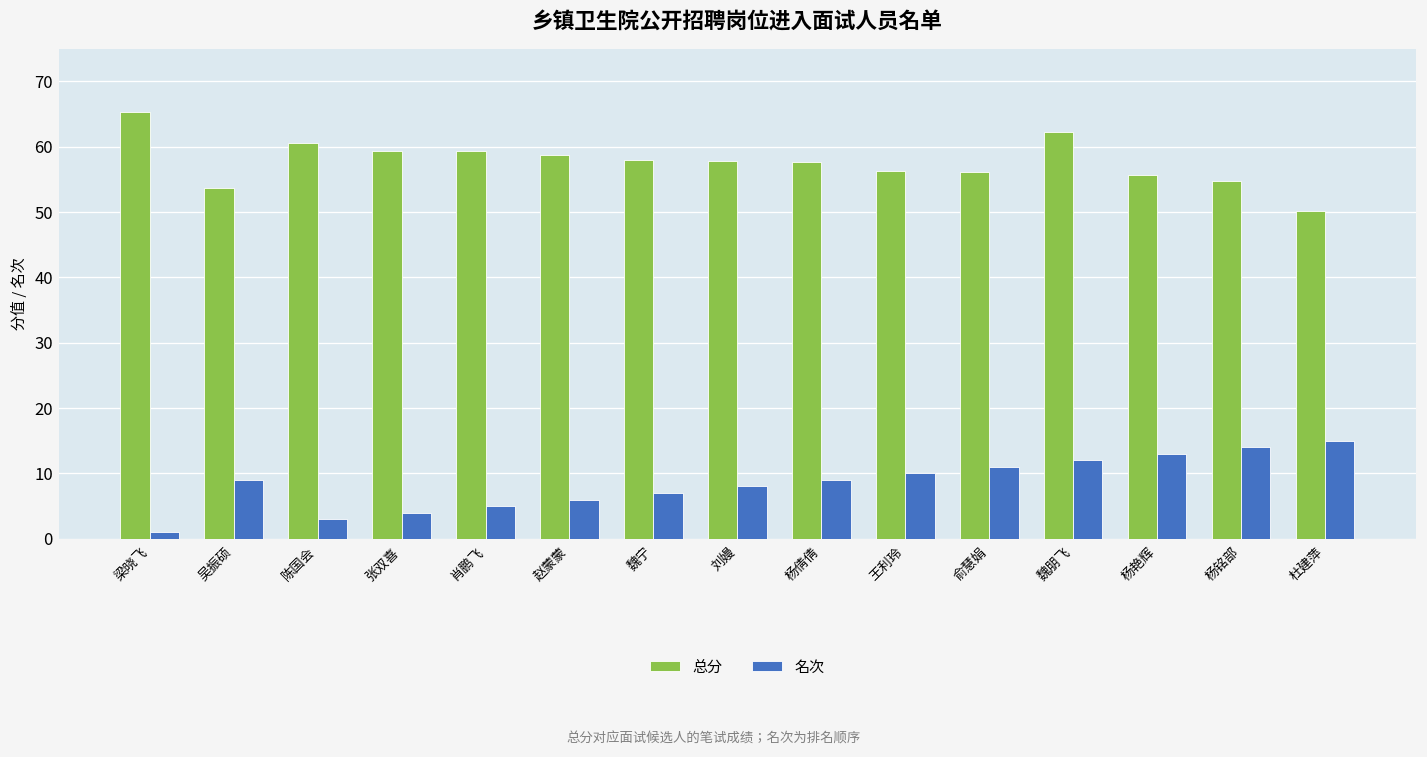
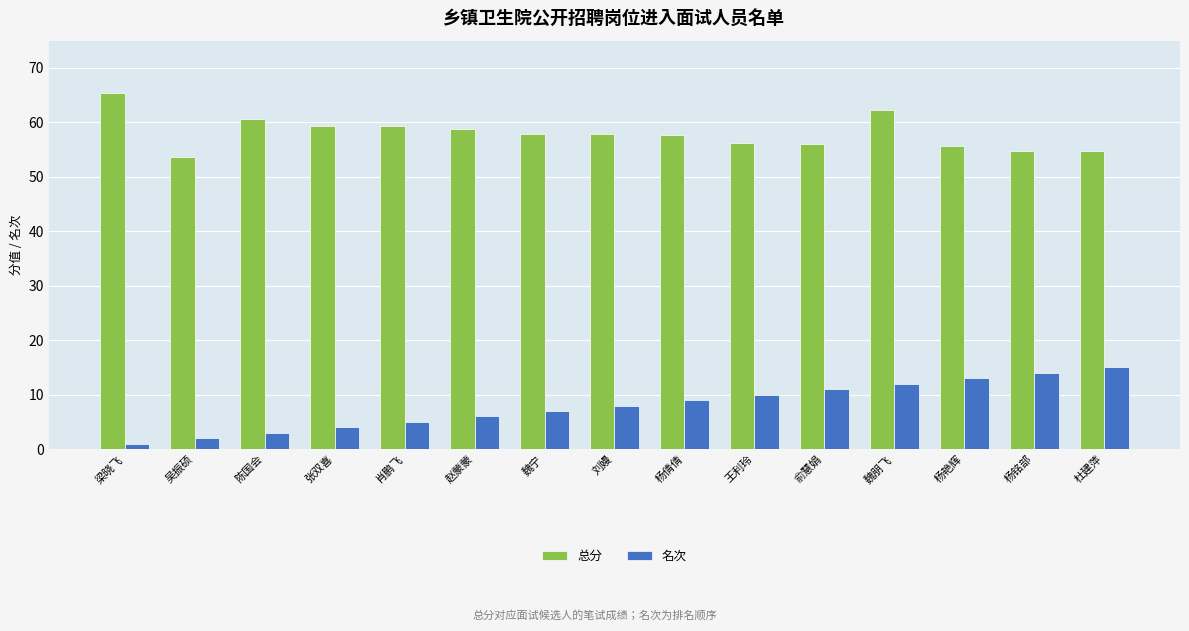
名次, 吴振硕: 9 -> 2
总分, 杜建萍: 50 -> 55
